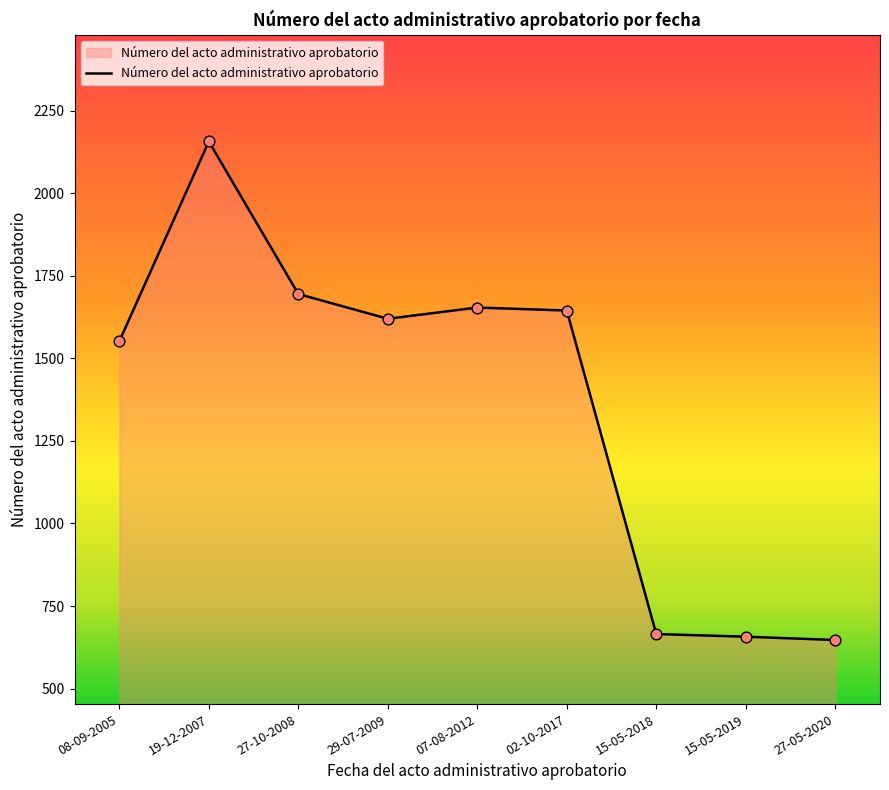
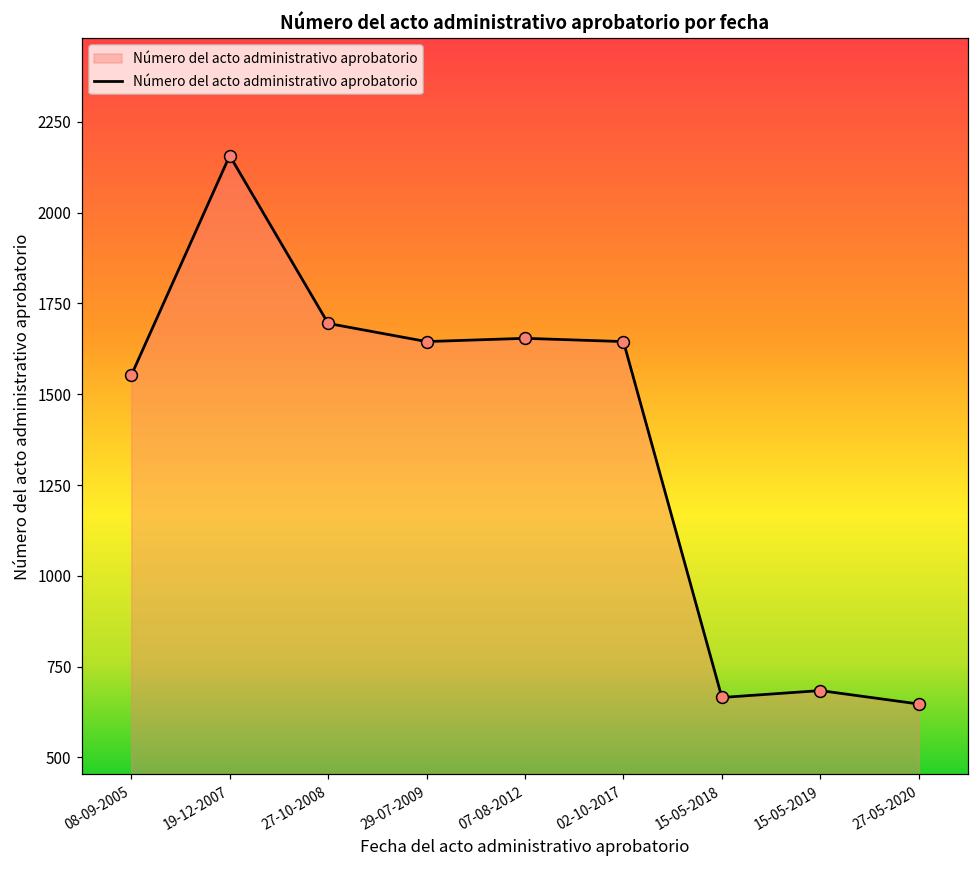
29-07-2009: 1620 -> 1650
15-05-2019: 660 -> 680
